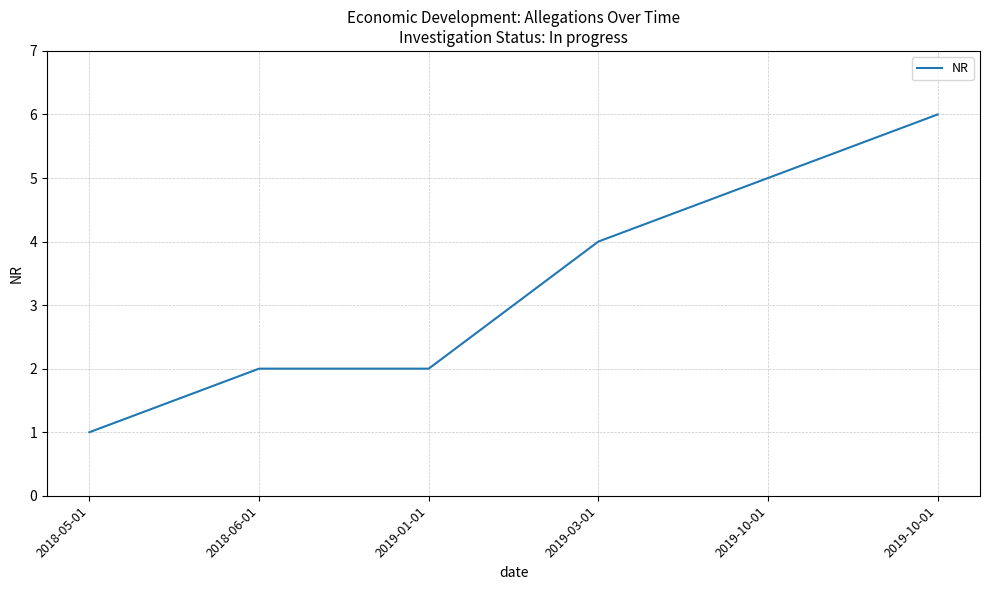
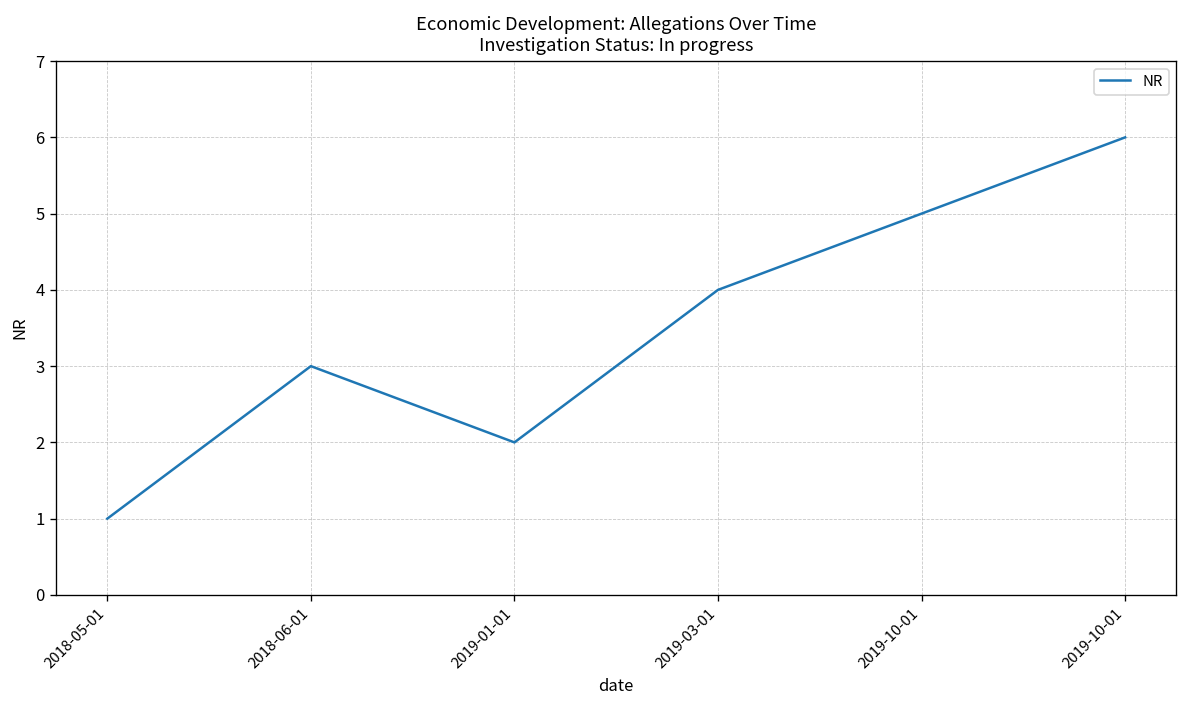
2018-06-01: 2 -> 3
